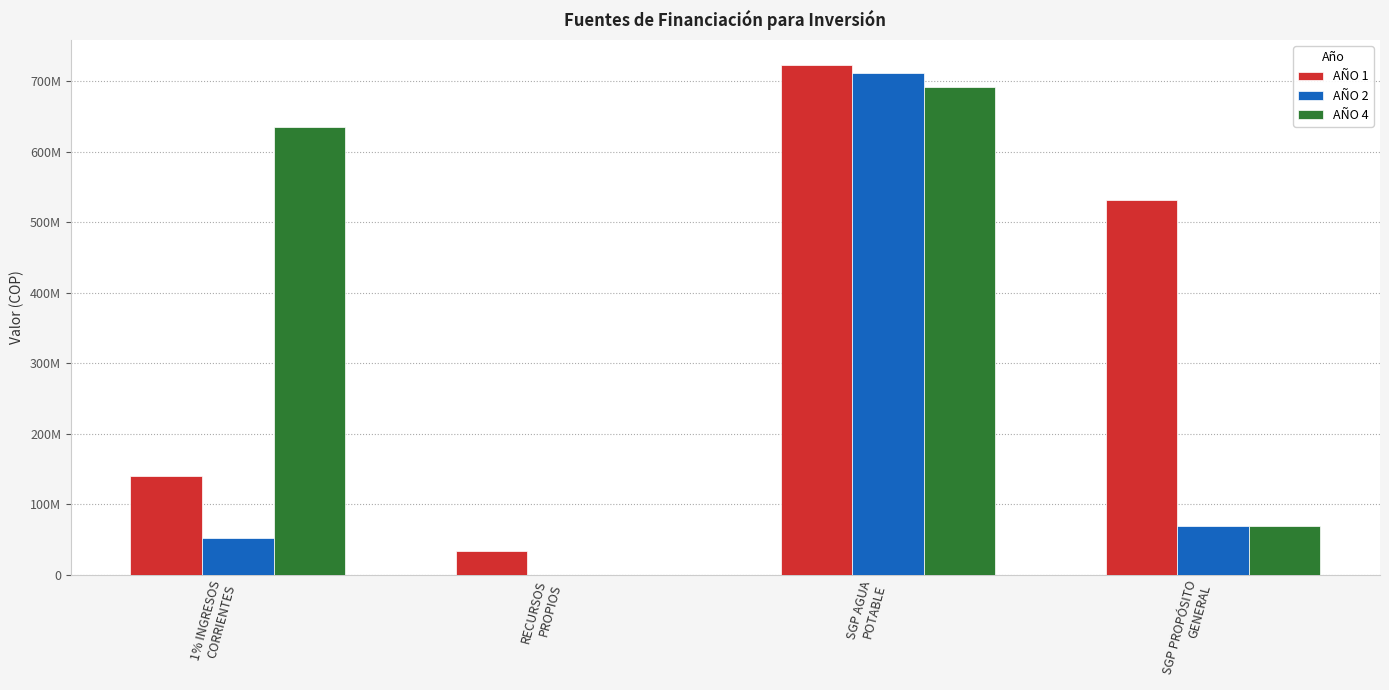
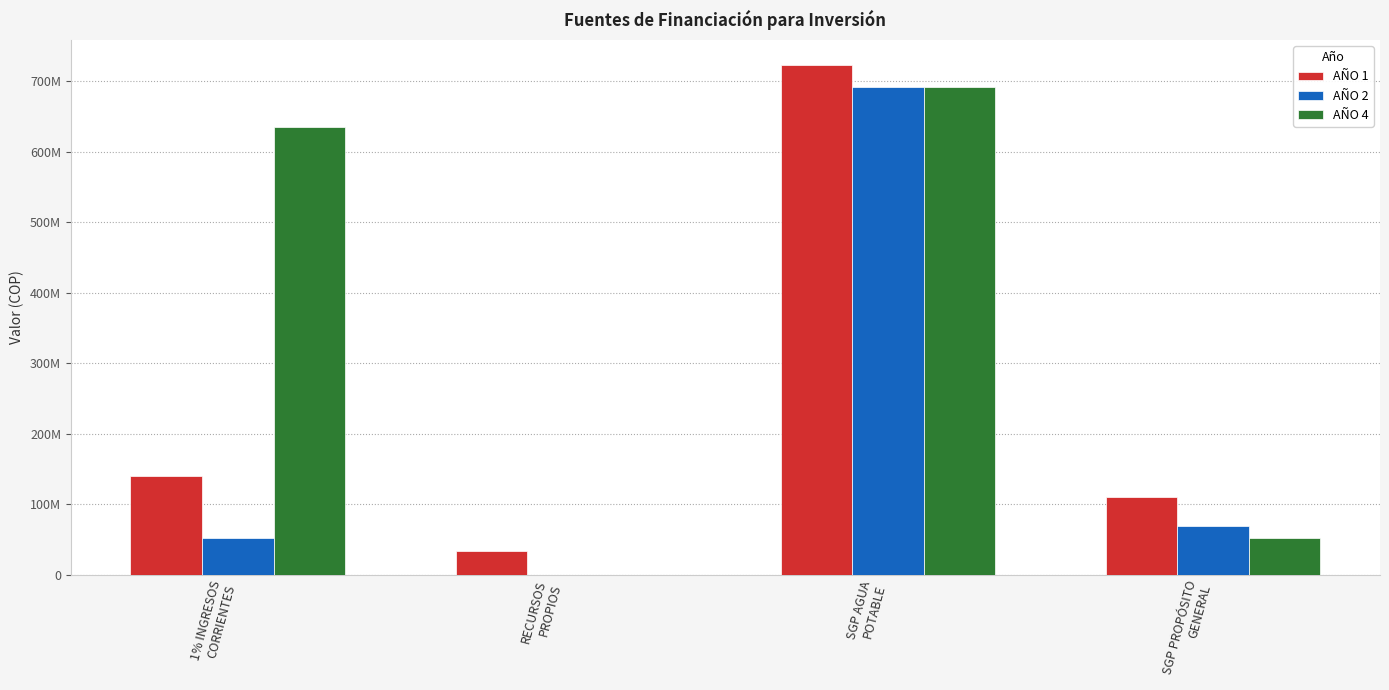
AÑO 2, SGP AGUA POTABLE: 710000000 -> 690000000
AÑO 1, SGP PROPÓSITO GENERAL: 530000000 -> 110000000
AÑO 4, SGP PROPÓSITO GENERAL: 70000000 -> 50000000
